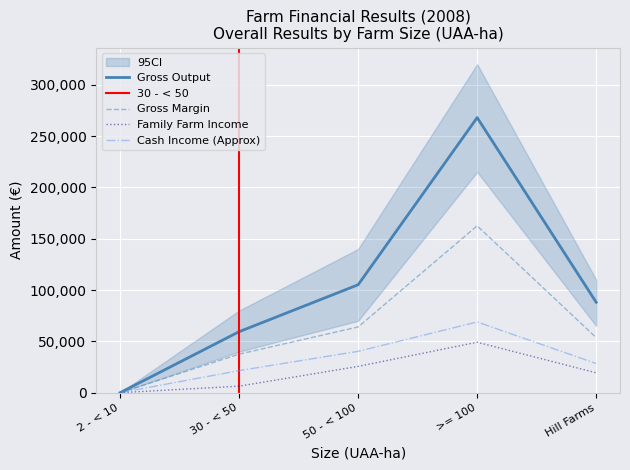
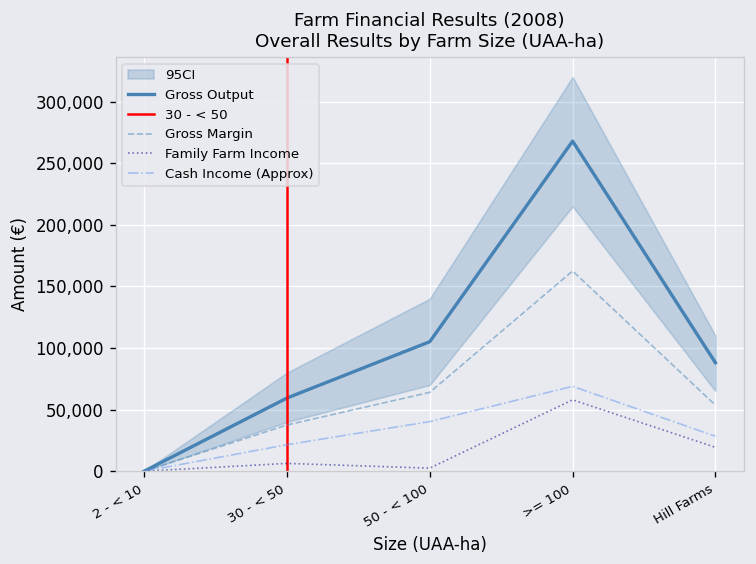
Family Farm Income, 50 - < 100: 26,000 -> 2,000
Family Farm Income, >= 100: 49,000 -> 58,000
